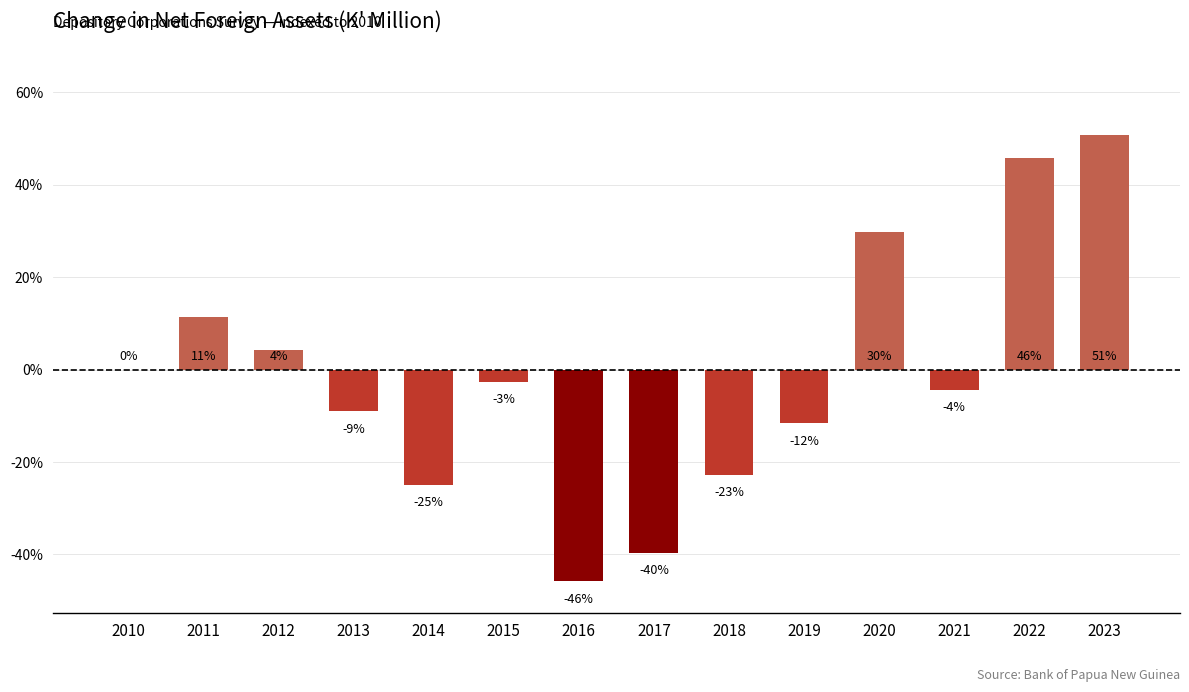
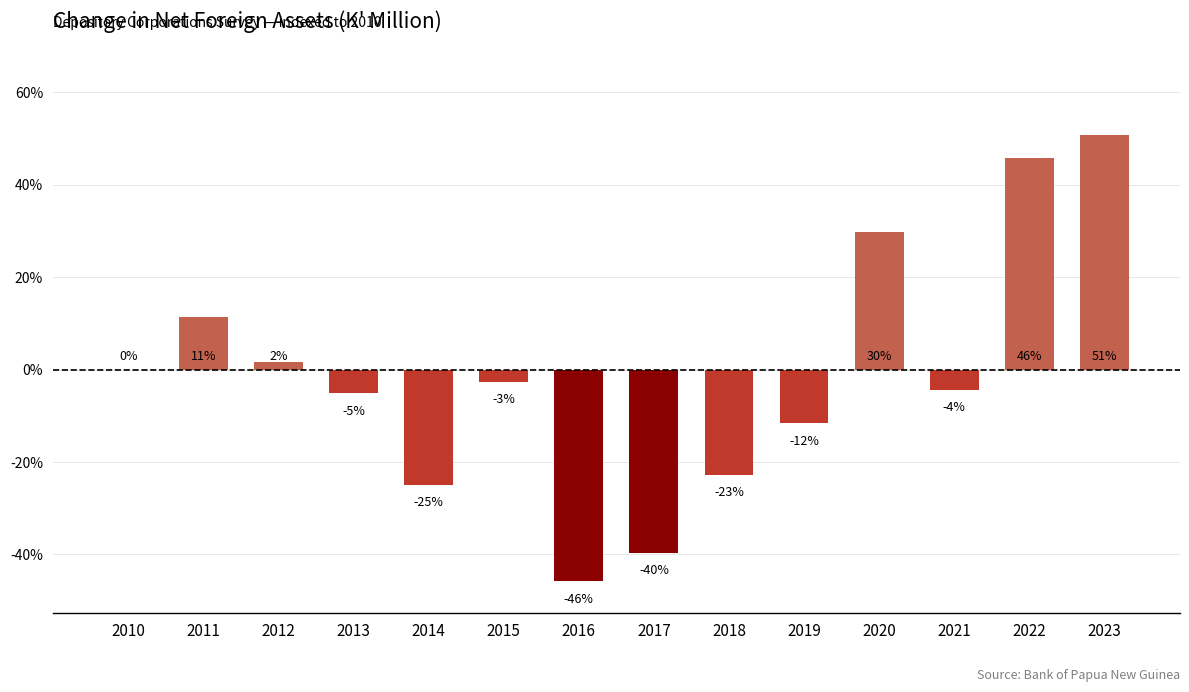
2012: 4% -> 2%
2013: -9% -> -5%
